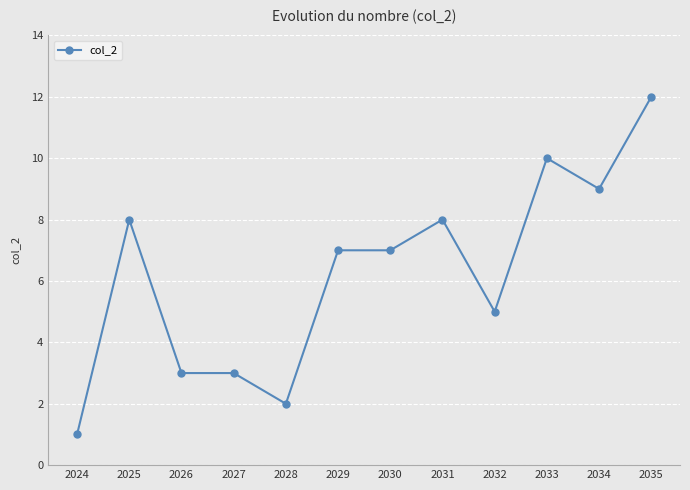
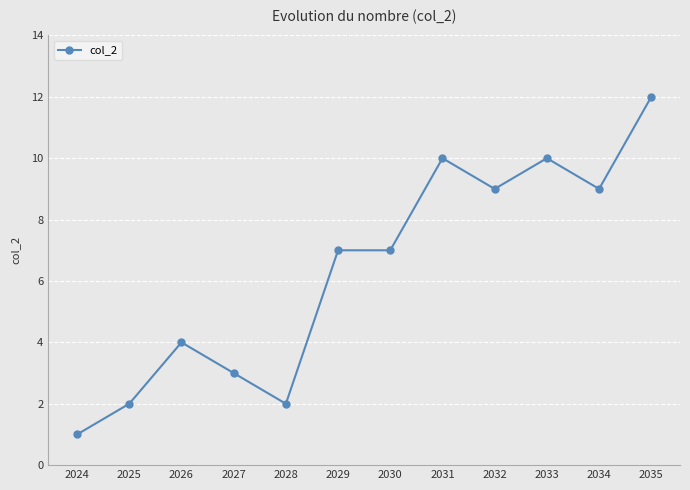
2025: 8 -> 2
2026: 3 -> 4
2031: 8 -> 10
2032: 5 -> 9
